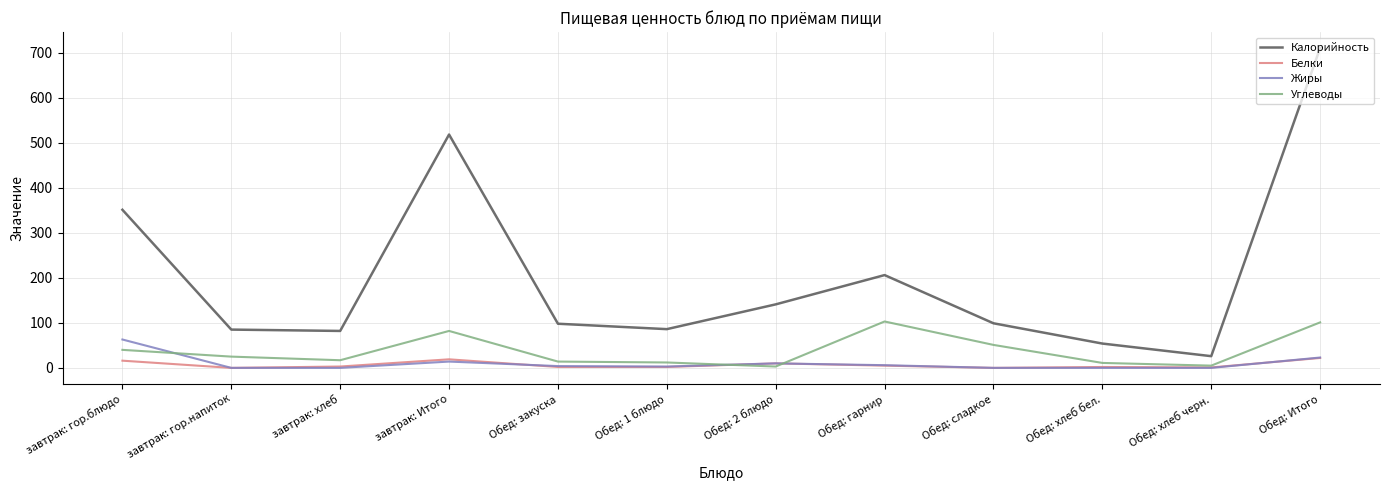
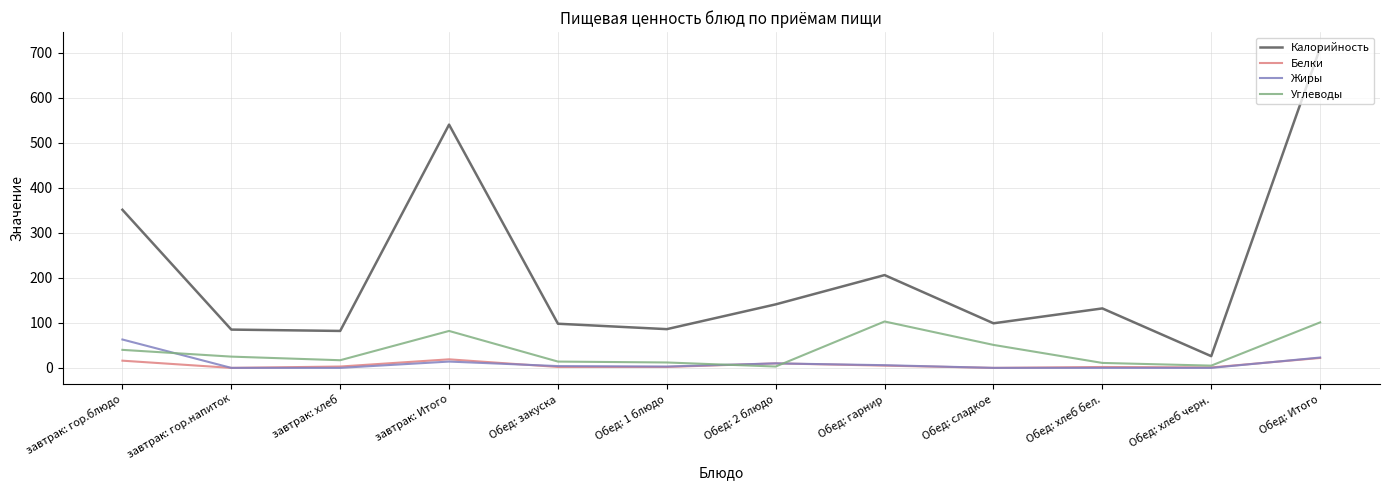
Калорийность, завтрак: Итого: 520 -> 540
Калорийность, Обед: хлеб бел.: 50 -> 130
